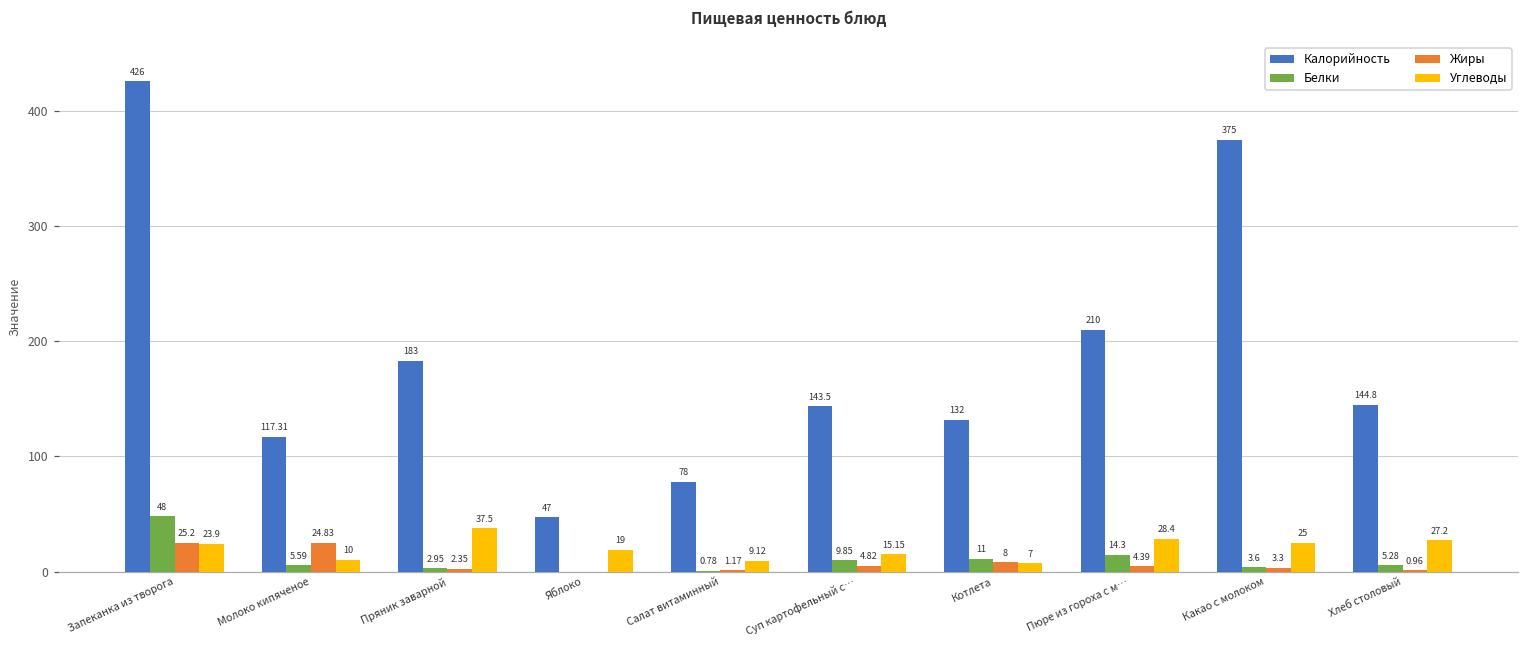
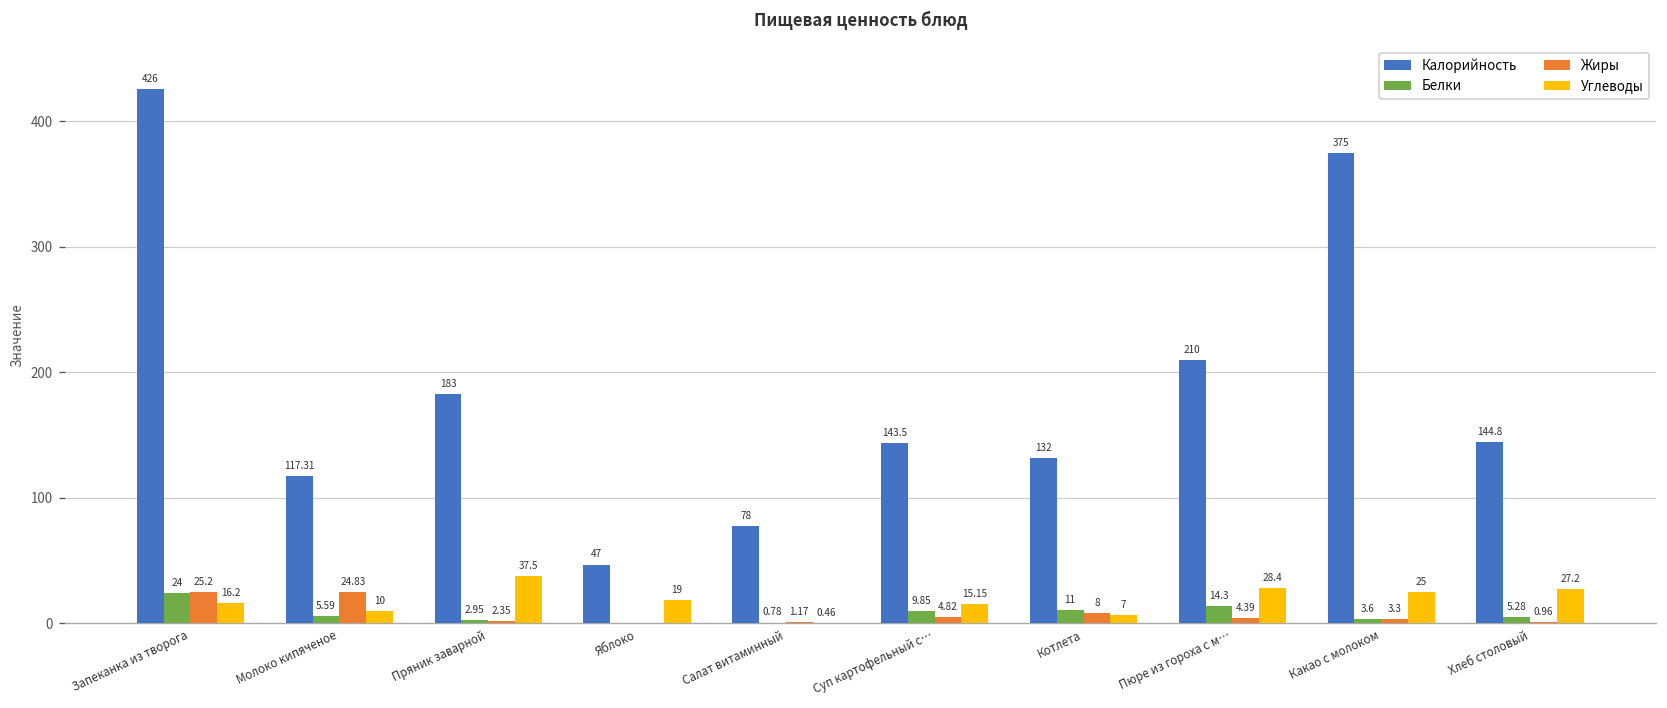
Белки, Запеканка из творога: 48 -> 24
Углеводы, Запеканка из творога: 23.9 -> 16.2
Углеводы, Салат витаминный: 9.12 -> 0.46
